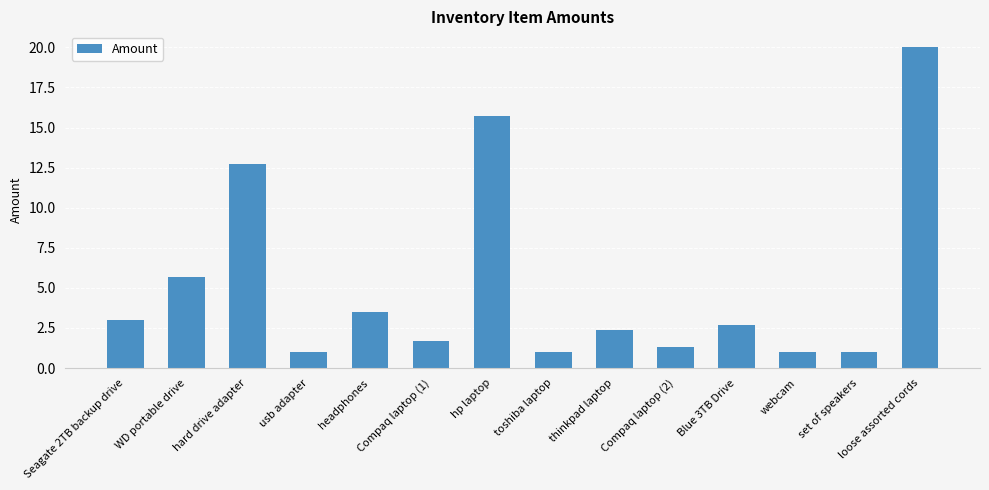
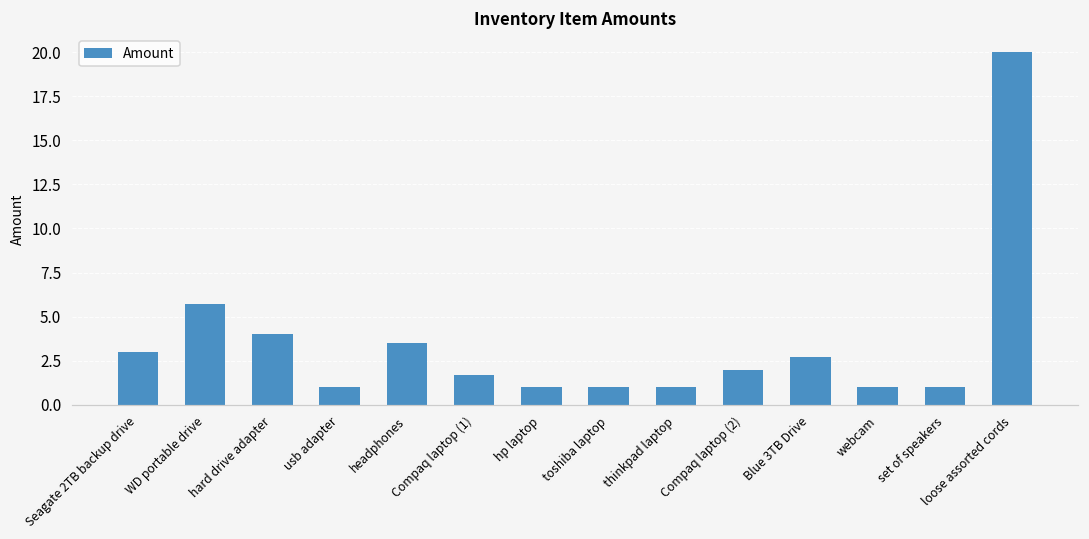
hard drive adapter: 12.7 -> 4.0
hp laptop: 15.7 -> 1.0
thinkpad laptop: 2.4 -> 1.0
Compaq laptop (2): 1.3 -> 2.0
